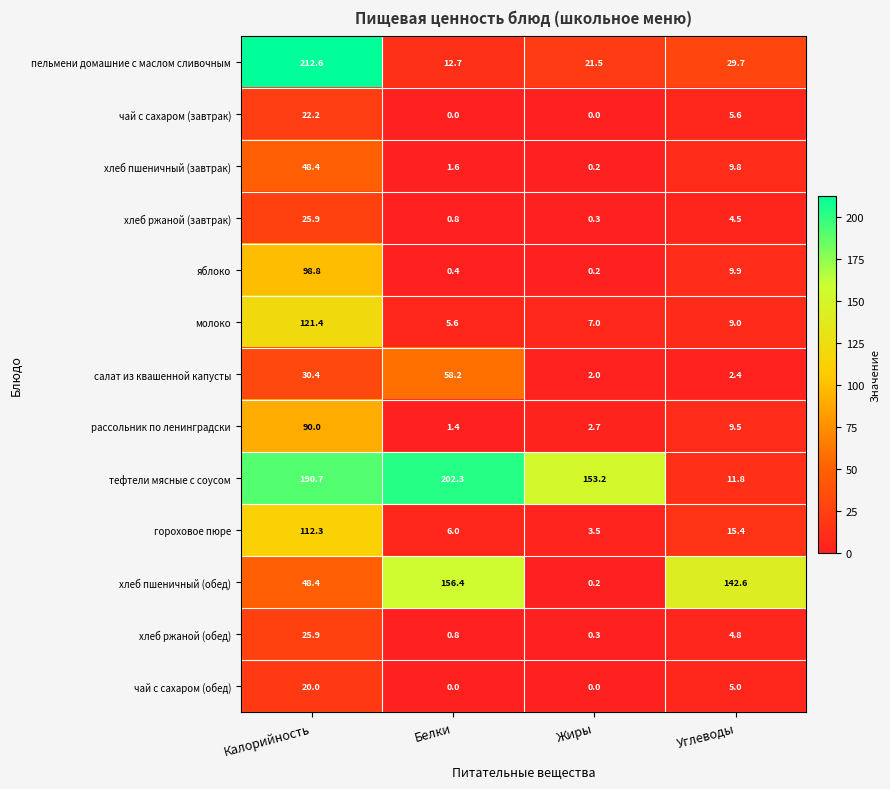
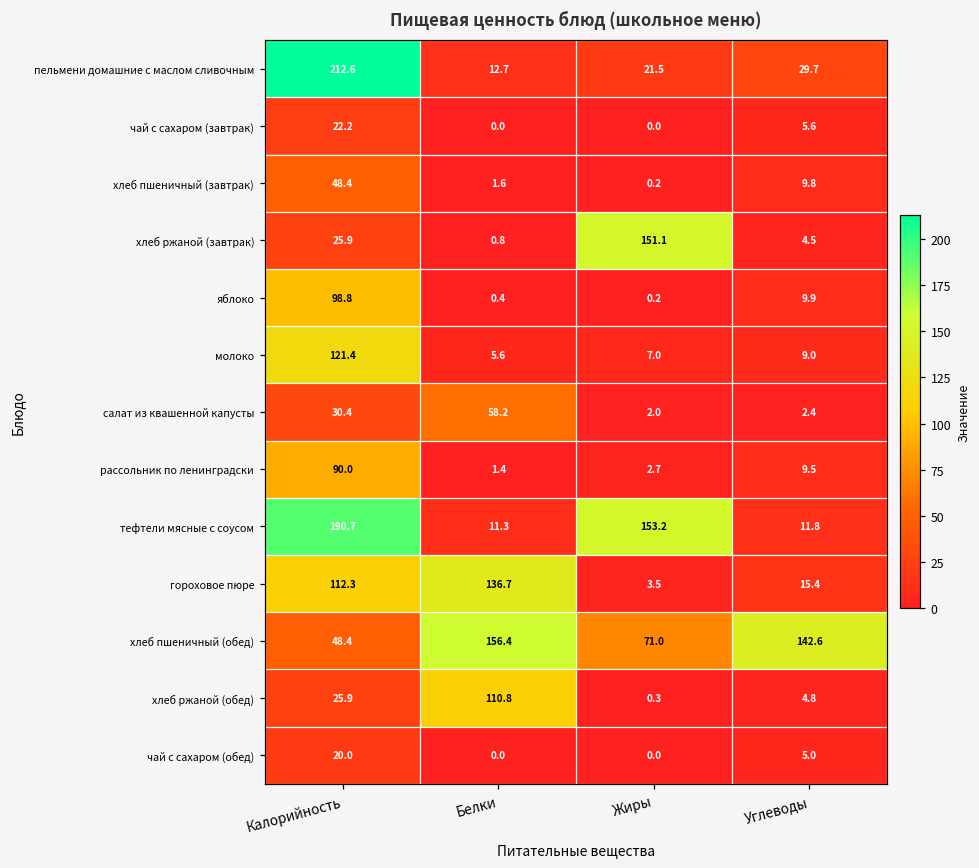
хлеб ржаной (завтрак), Жиры: 0.3 -> 151.1
тефтели мясные с соусом, Белки: 202.3 -> 11.3
гороховое пюре, Белки: 6.0 -> 136.7
хлеб пшеничный (обед), Жиры: 0.2 -> 71.0
хлеб ржаной (обед), Белки: 0.8 -> 110.8
